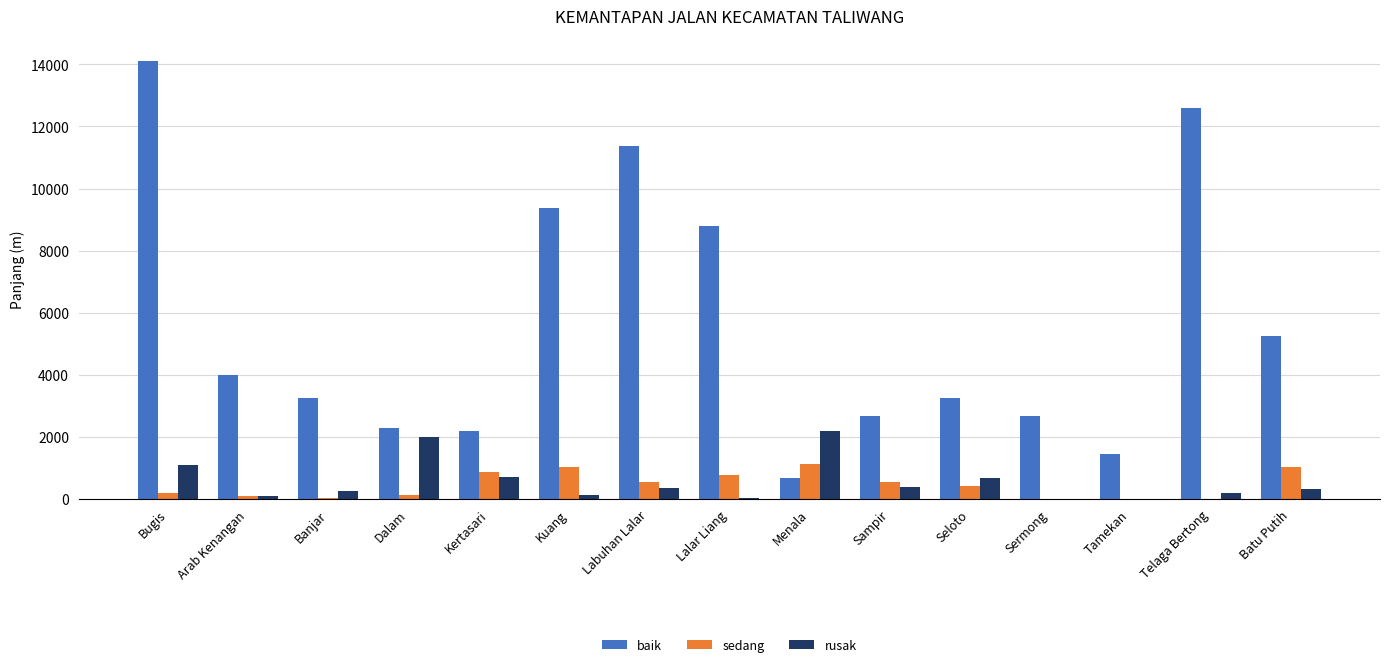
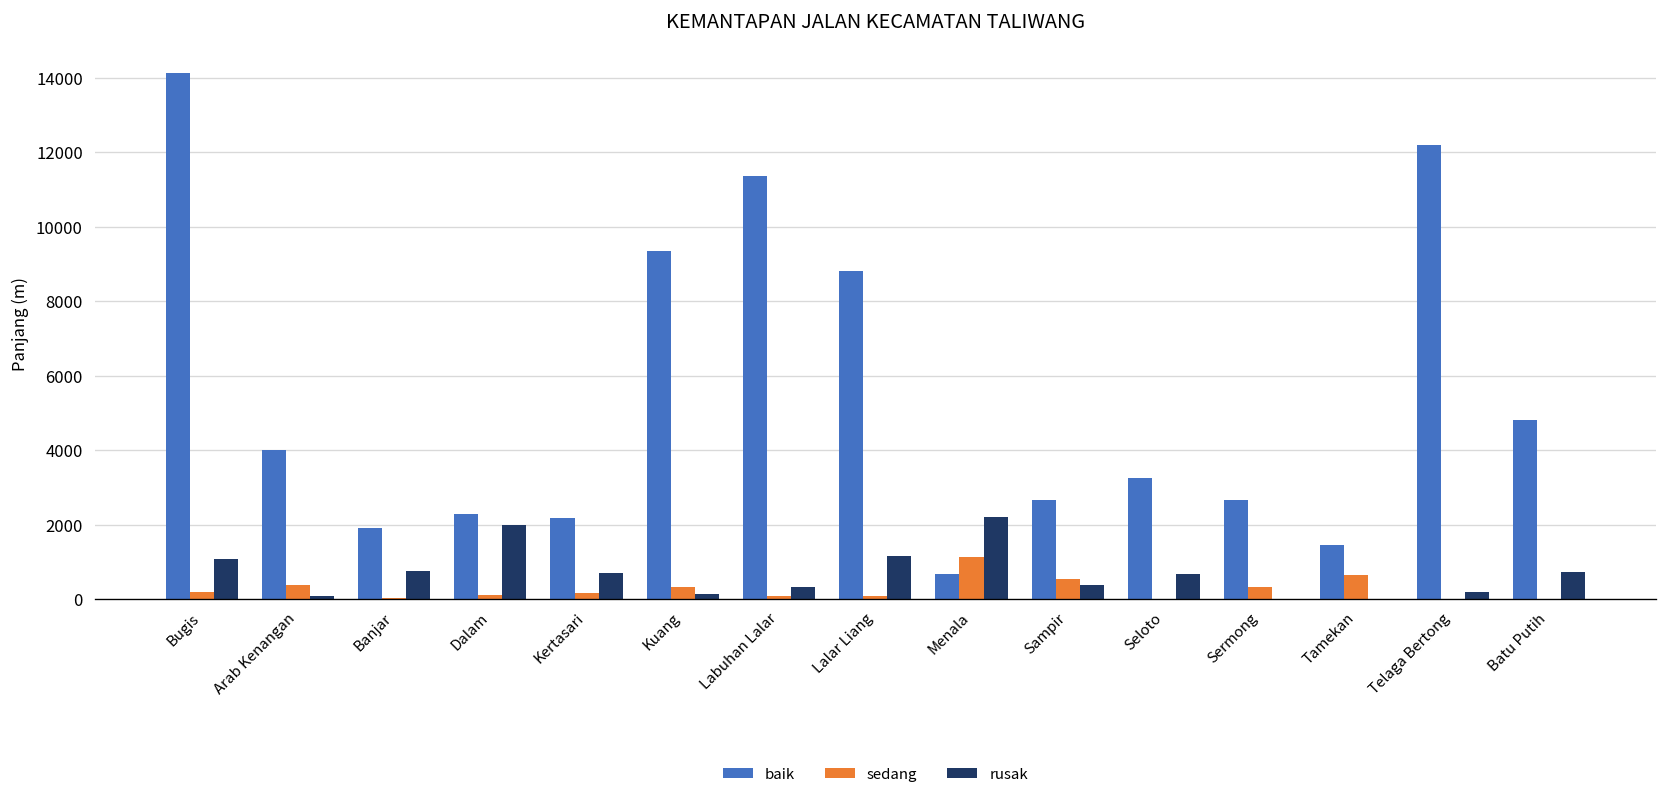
sedang, Arab Kenangan: 100 -> 400
baik, Banjar: 3200 -> 1900
rusak, Banjar: 300 -> 800
sedang, Kertasari: 900 -> 200
sedang, Kuang: 1000 -> 300
sedang, Labuhan Lalar: 500 -> 100
sedang, Lalar Liang: 800 -> 100
rusak, Lalar Liang: 0 -> 1200
sedang, Seloto: 400 -> 0
sedang, Sermong: 0 -> 300
sedang, Tamekan: 0 -> 600
baik, Telaga Bertong: 12600 -> 12200
baik, Batu Putih: 5200 -> 4800
sedang, Batu Putih: 1000 -> 0
rusak, Batu Putih: 300 -> 700
